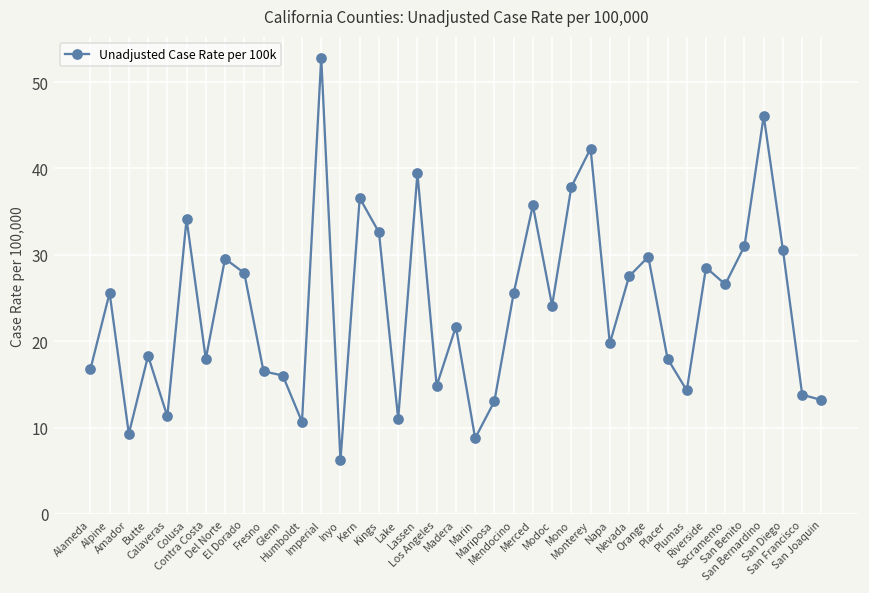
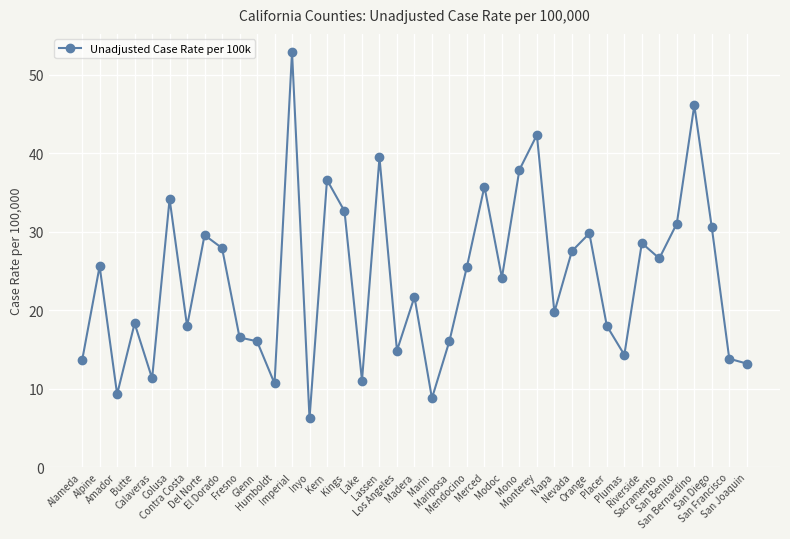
Alameda: 17 -> 14
Mariposa: 13 -> 16
